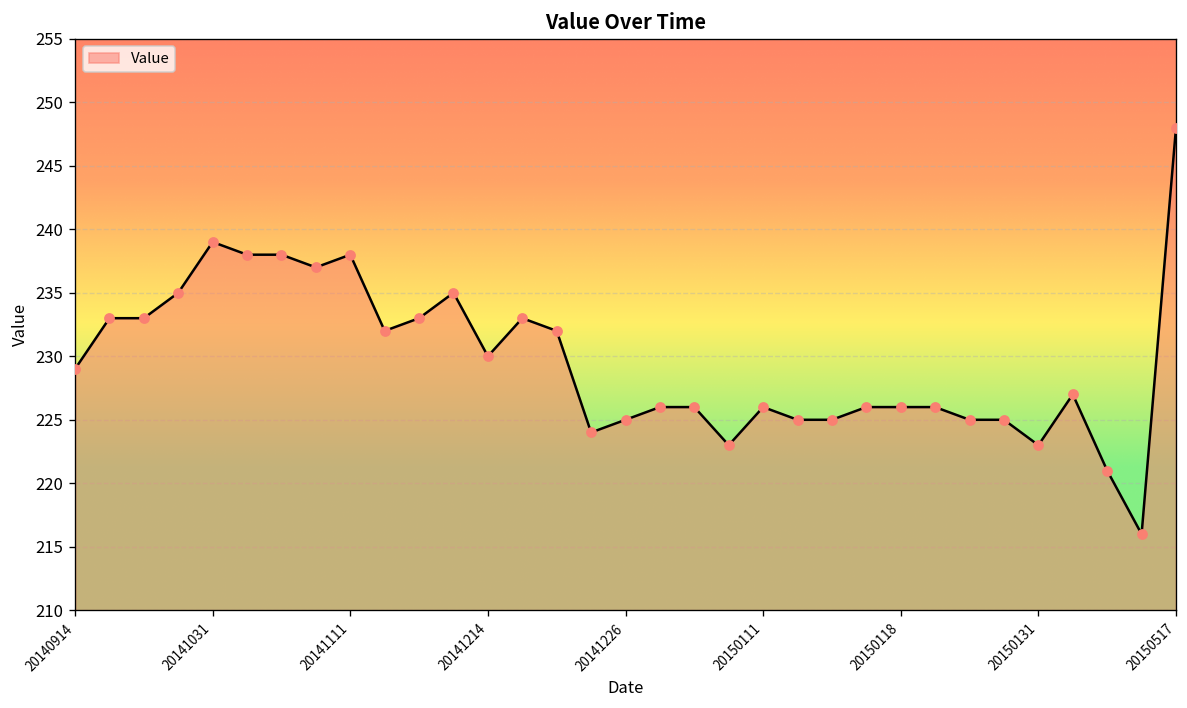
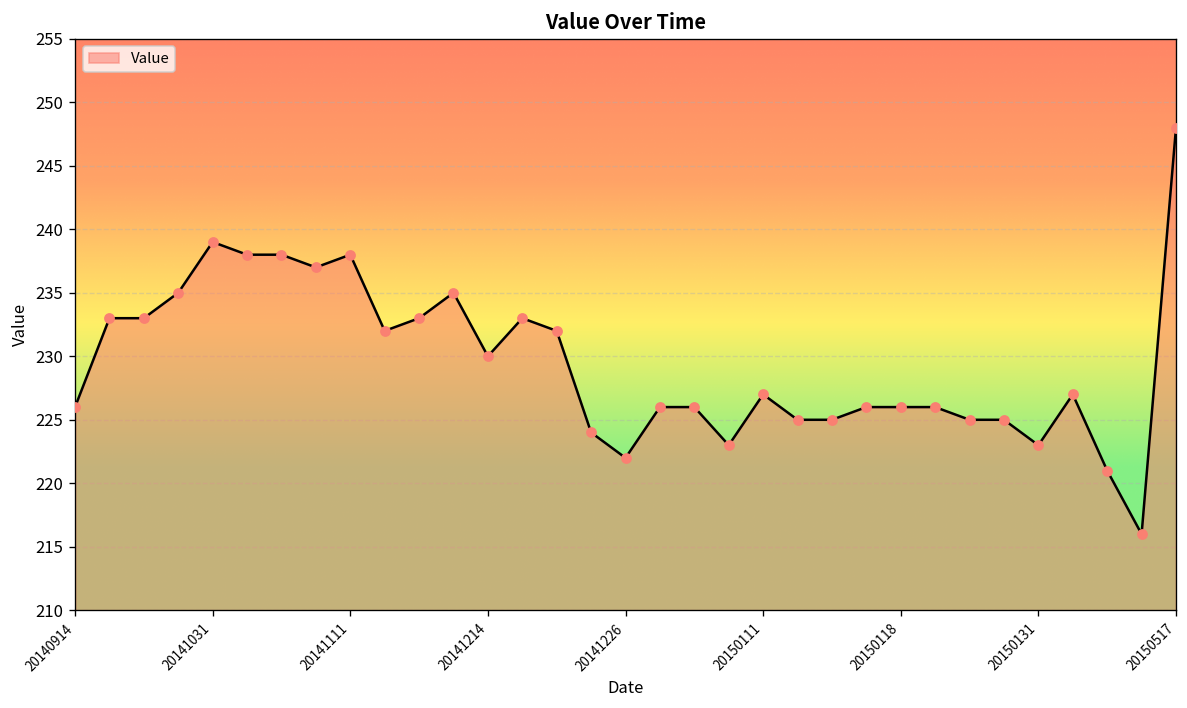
20140914: 229 -> 226
20141226: 225 -> 222
20150111: 226 -> 227
